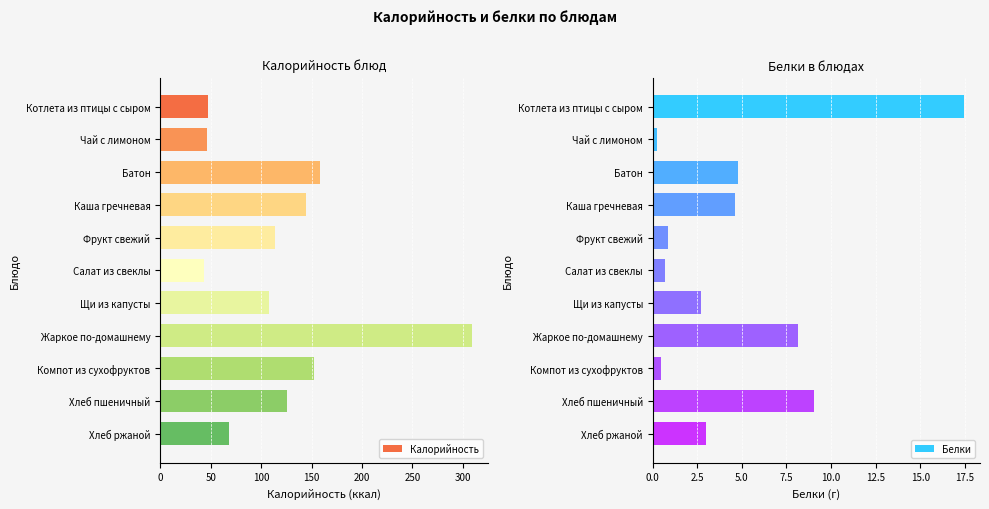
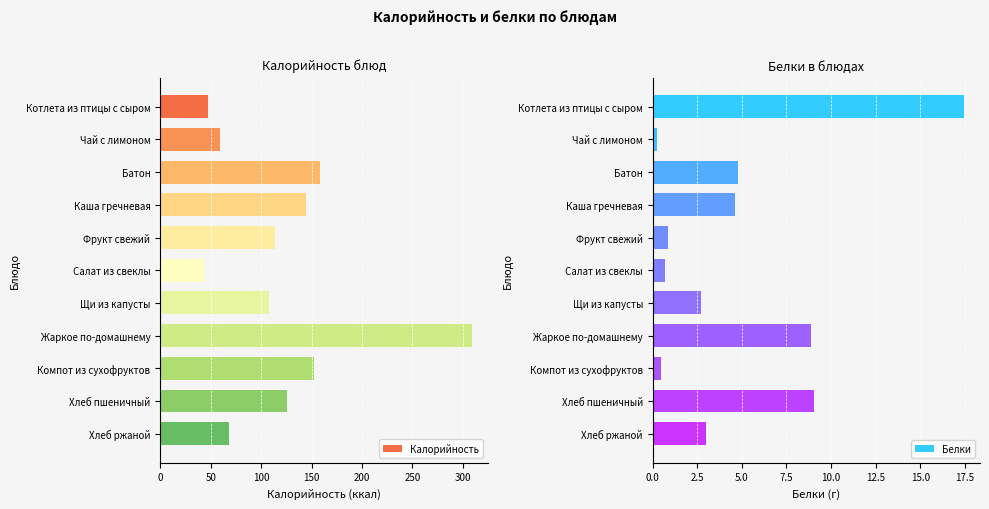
Калорийность блюд, Чай с лимоном: 46 -> 59
Белки в блюдах, Жаркое по-домашнему: 8.1 -> 8.9
